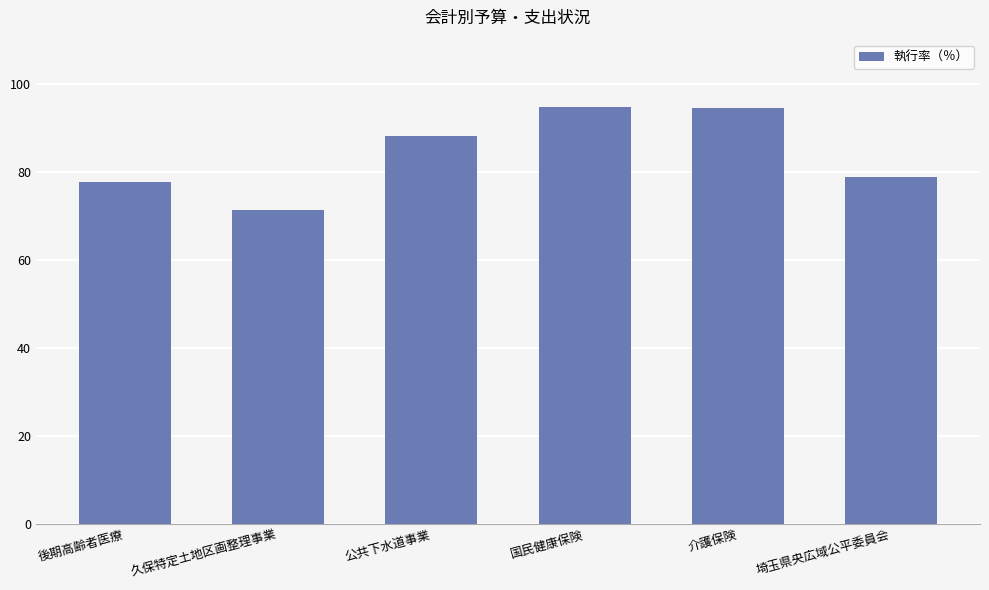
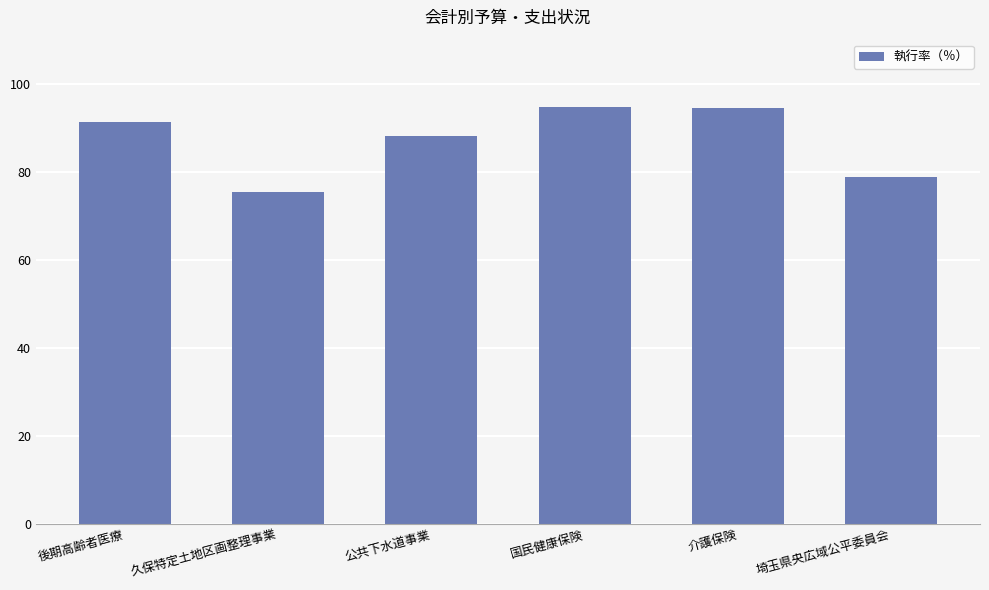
後期高齢者医療: 78 -> 91
久保特定土地区画整理事業: 71 -> 75
